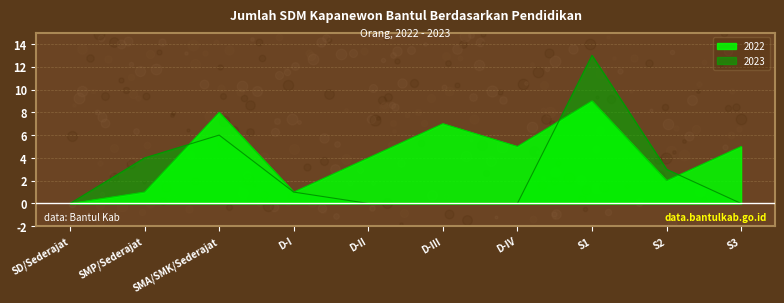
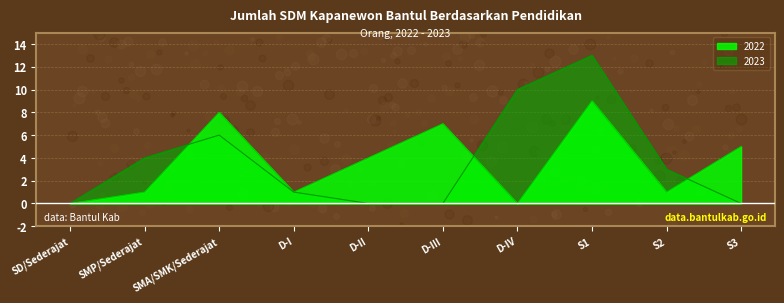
2022, D-IV: 5 -> 0
2023, D-IV: 0 -> 10
2022, S2: 2 -> 1
